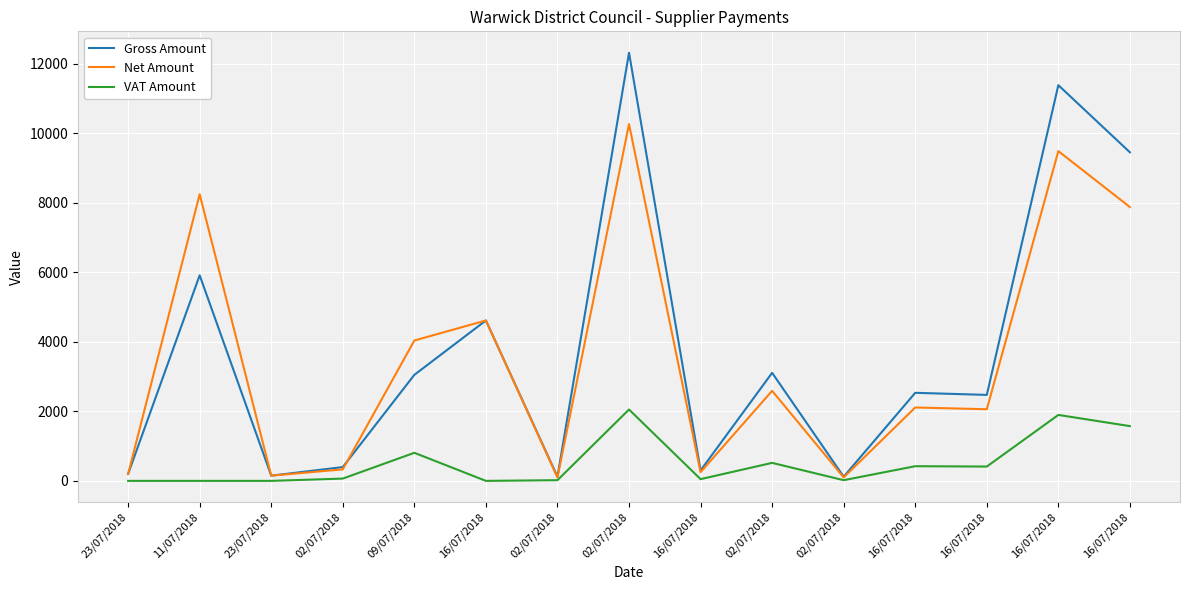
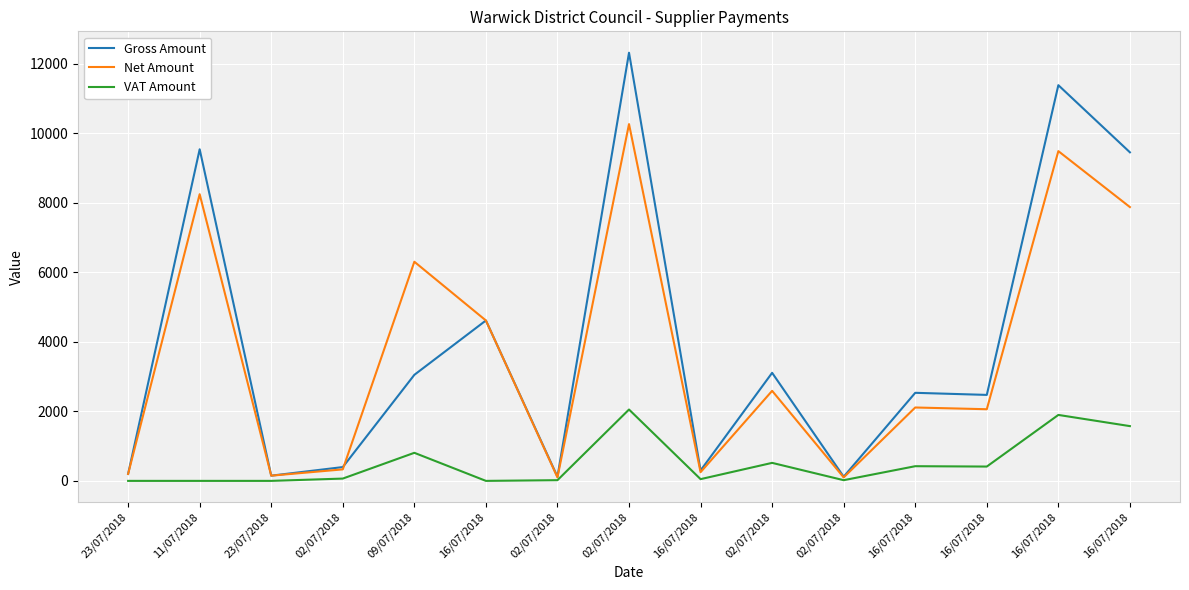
Gross Amount, 11/07/2018: 5900 -> 9500
Net Amount, 09/07/2018: 4000 -> 6300
